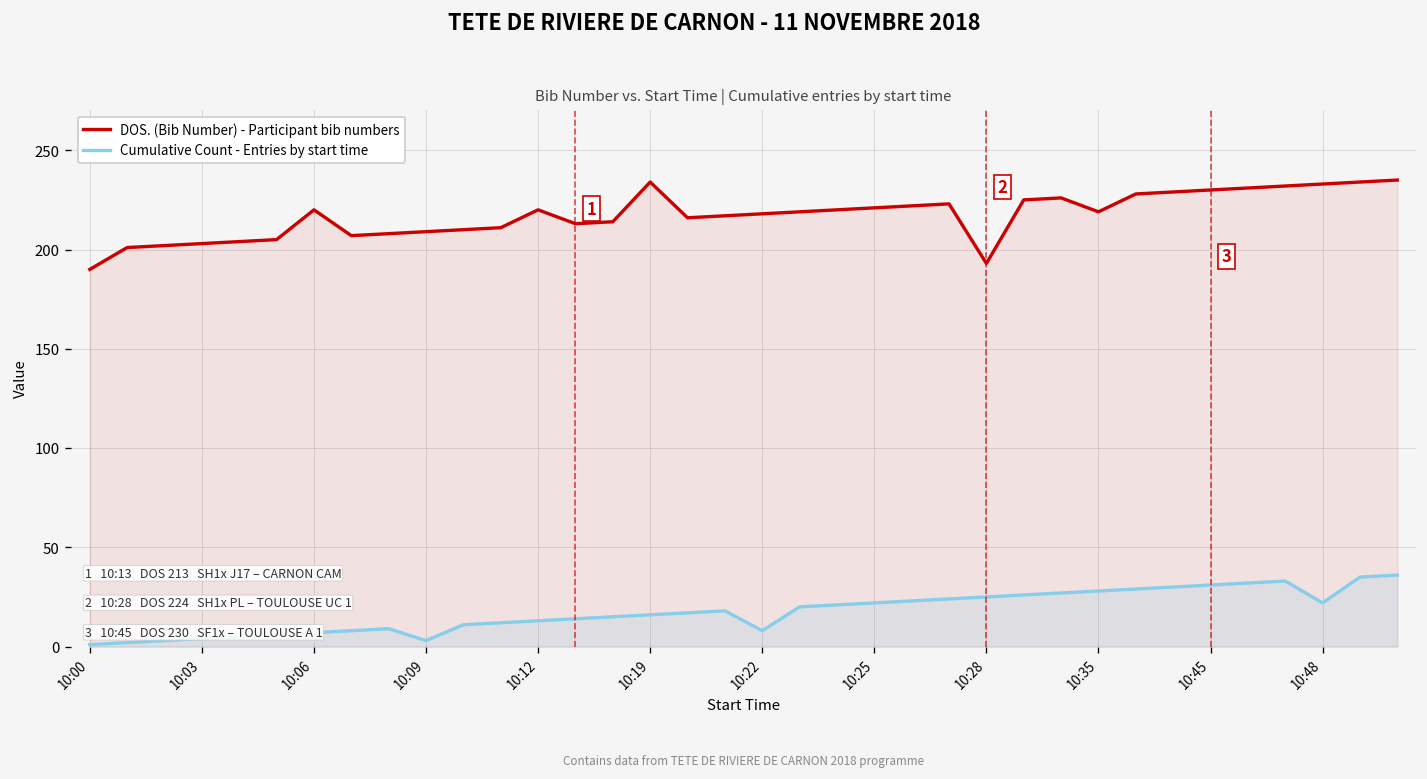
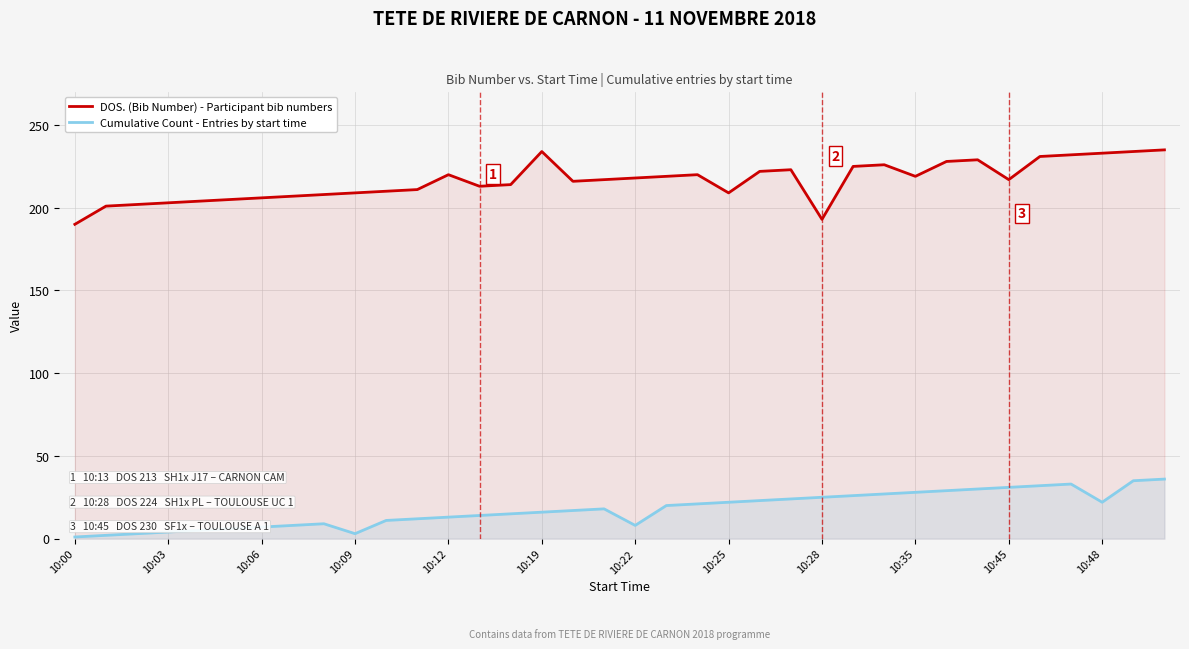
DOS. (Bib Number) - Participant bib numbers, 10:06: 220 -> 206
DOS. (Bib Number) - Participant bib numbers, 10:25: 221 -> 209
DOS. (Bib Number) - Participant bib numbers, 10:45: 230 -> 217
